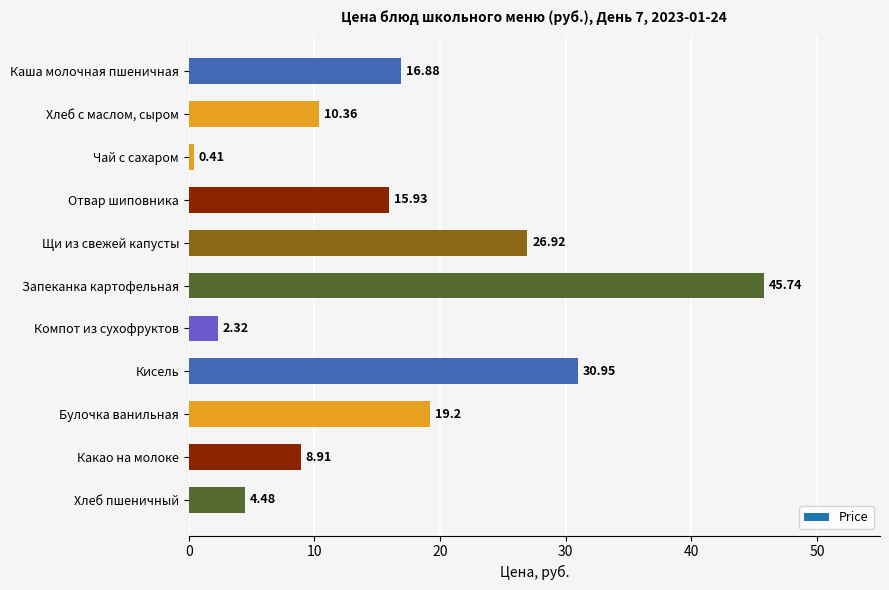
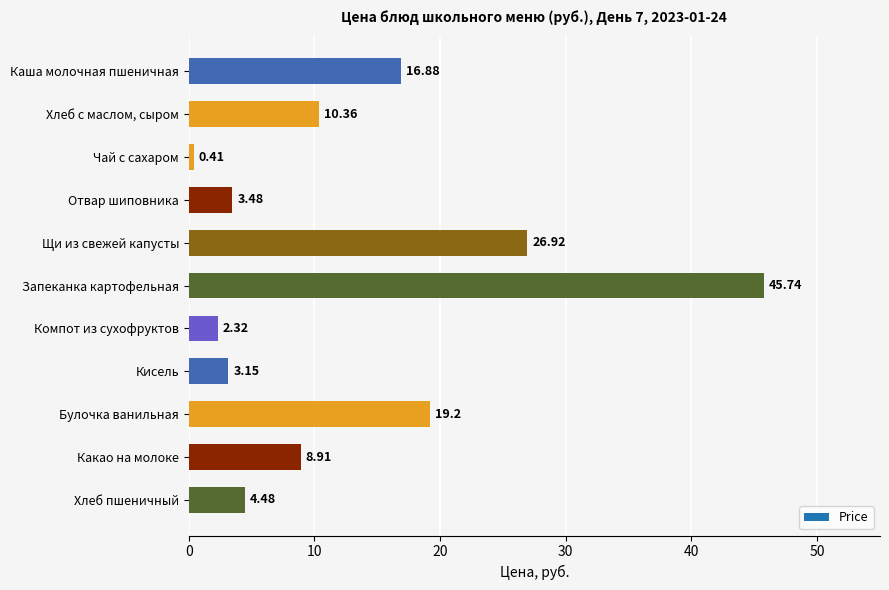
Отвар шиповника: 15.93 -> 3.48
Кисель: 30.95 -> 3.15
